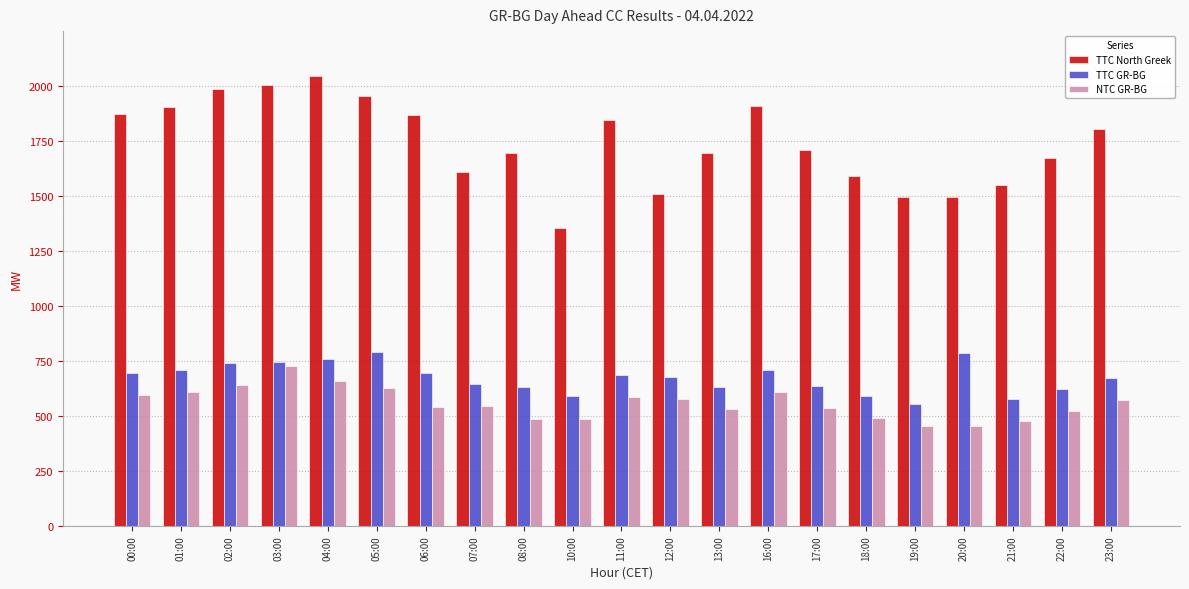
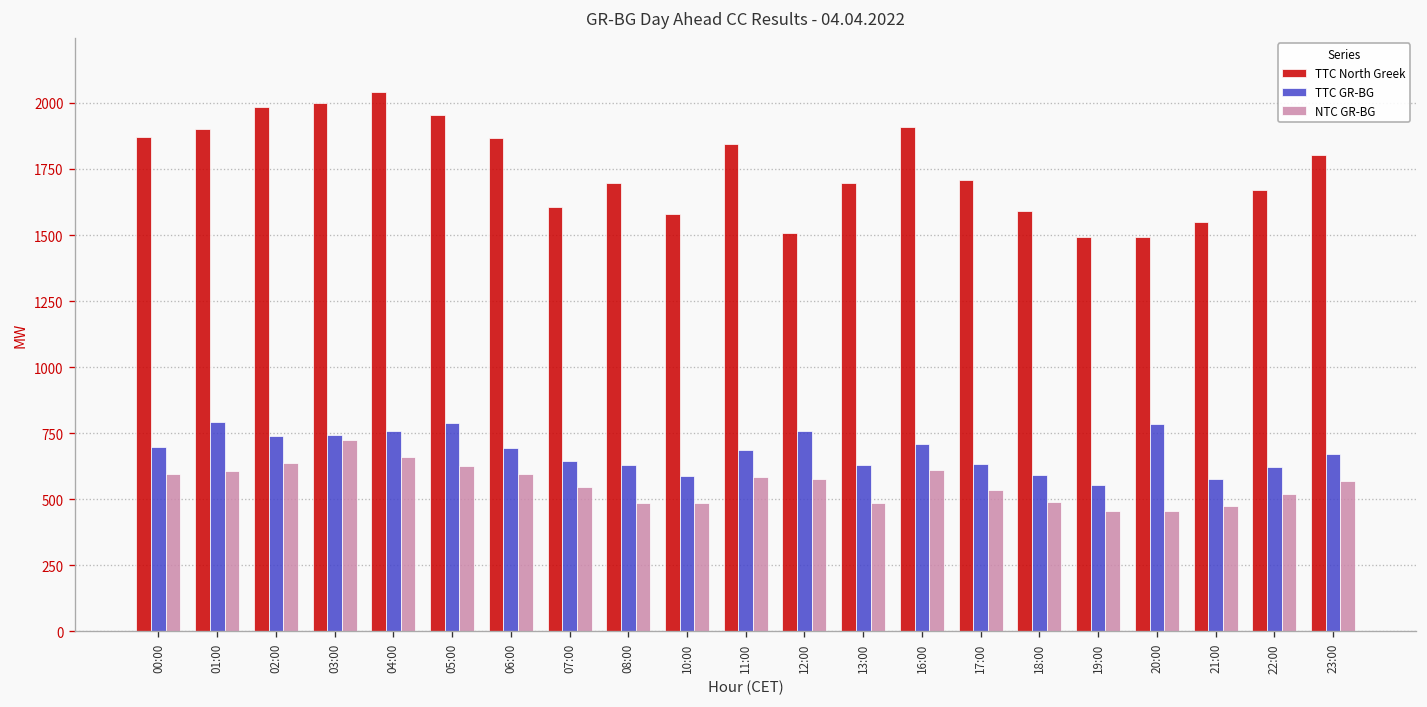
TTC GR-BG, 01:00: 710 -> 790
NTC GR-BG, 06:00: 540 -> 590
TTC North Greek, 10:00: 1350 -> 1580
TTC GR-BG, 12:00: 680 -> 760
NTC GR-BG, 13:00: 530 -> 480
